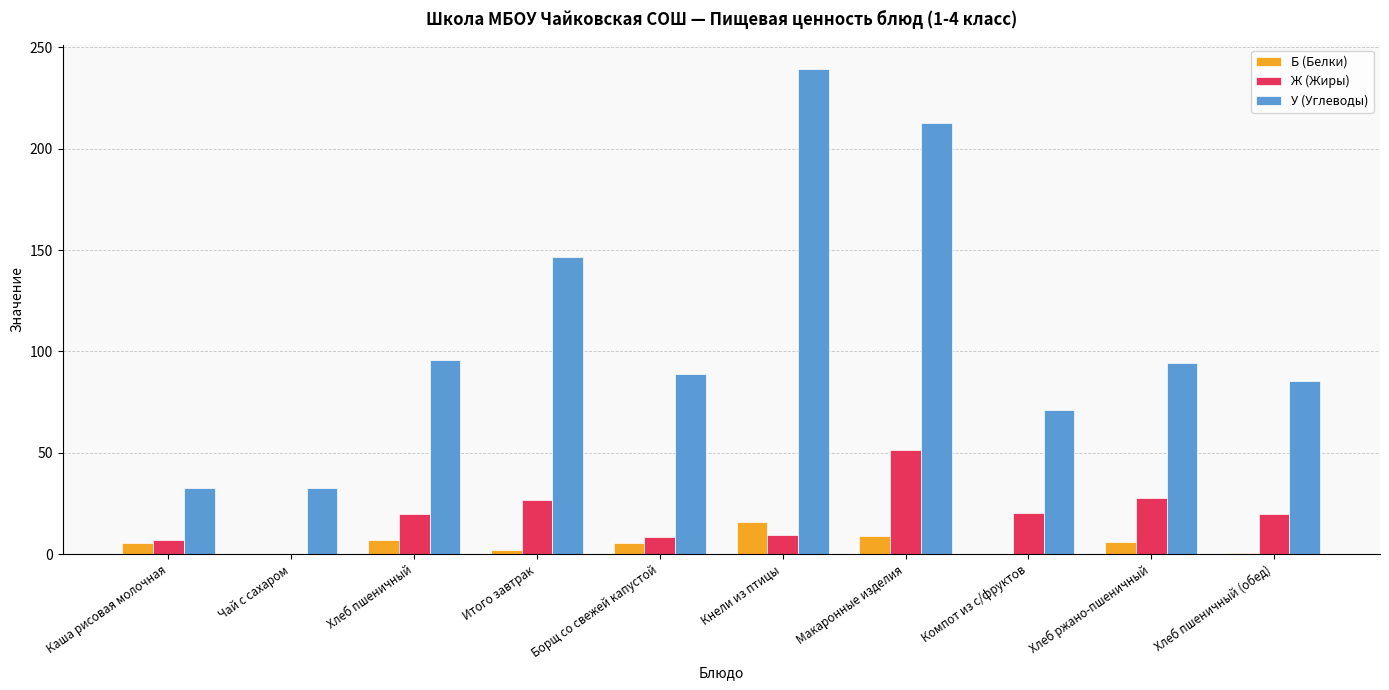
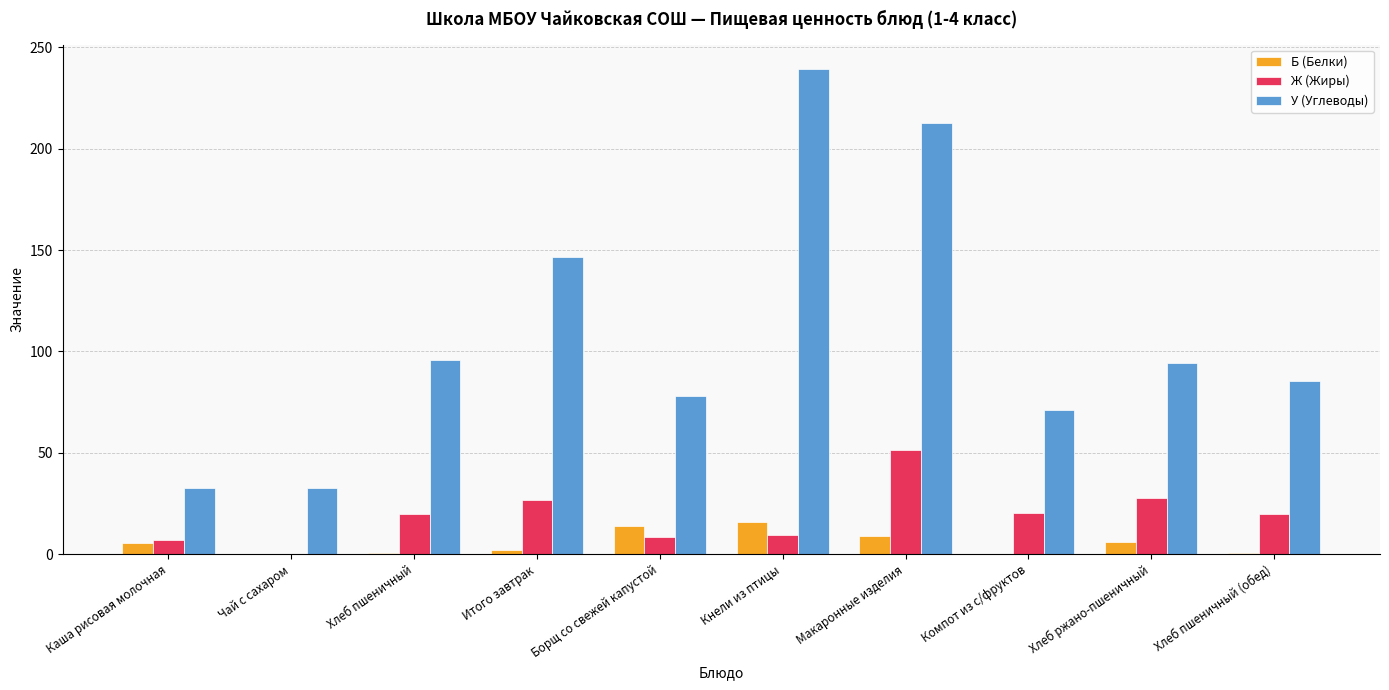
Б (Белки), Хлеб пшеничный: 7 -> 0
Б (Белки), Борщ со свежей капустой: 5 -> 14
У (Углеводы), Борщ со свежей капустой: 89 -> 78
